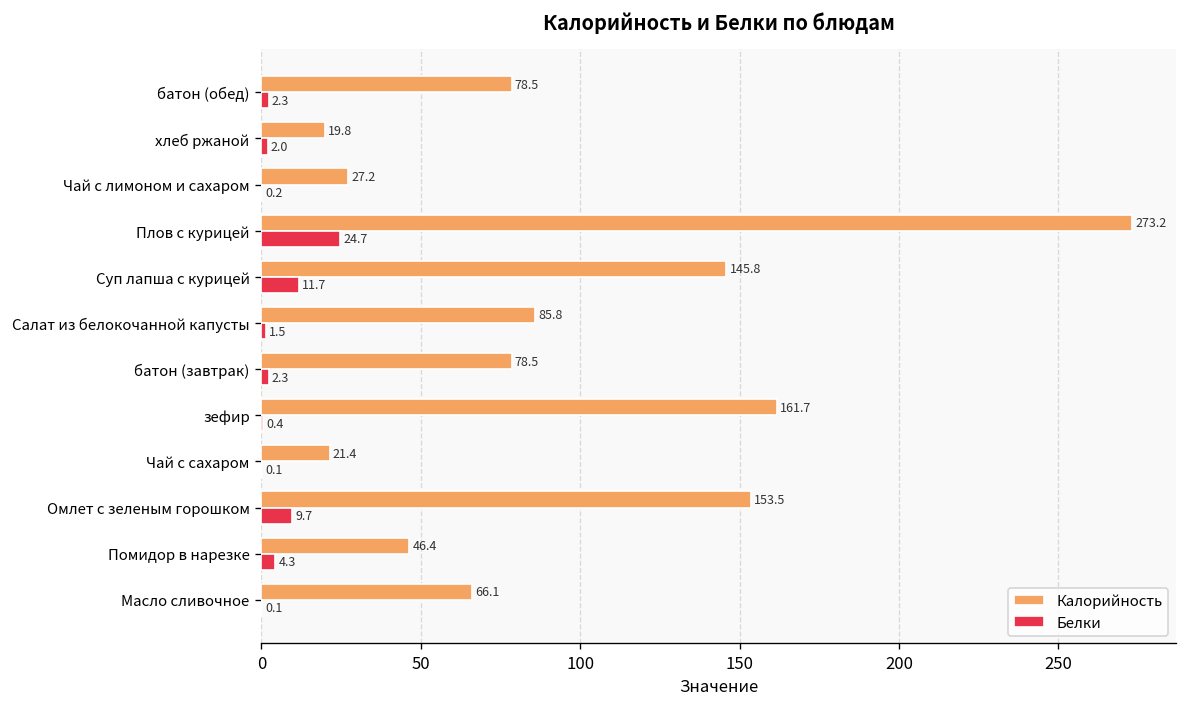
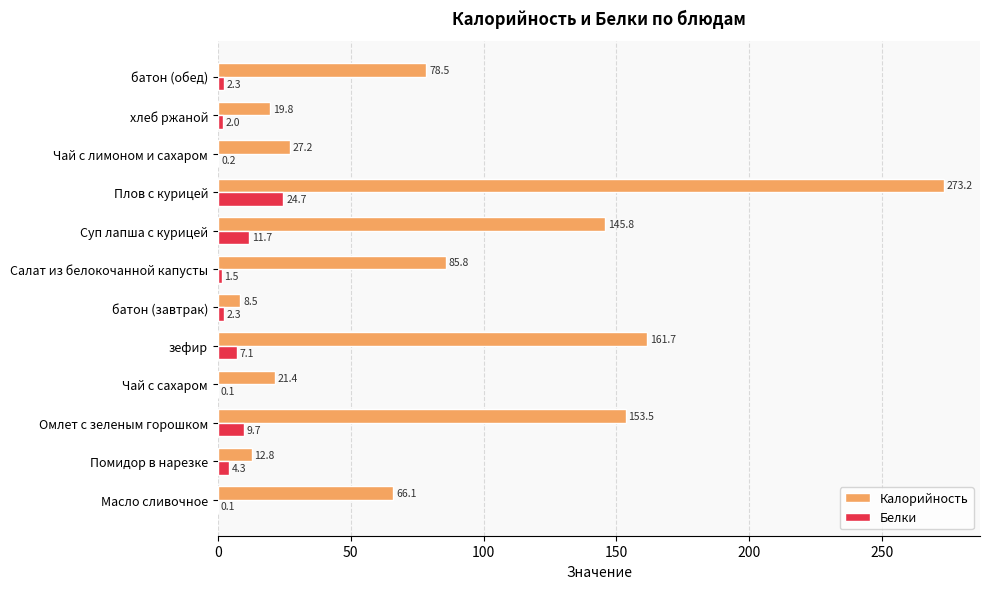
Калорийность, батон (завтрак): 78.5 -> 8.5
Белки, зефир: 0.4 -> 7.1
Калорийность, Помидор в нарезке: 46.4 -> 12.8
